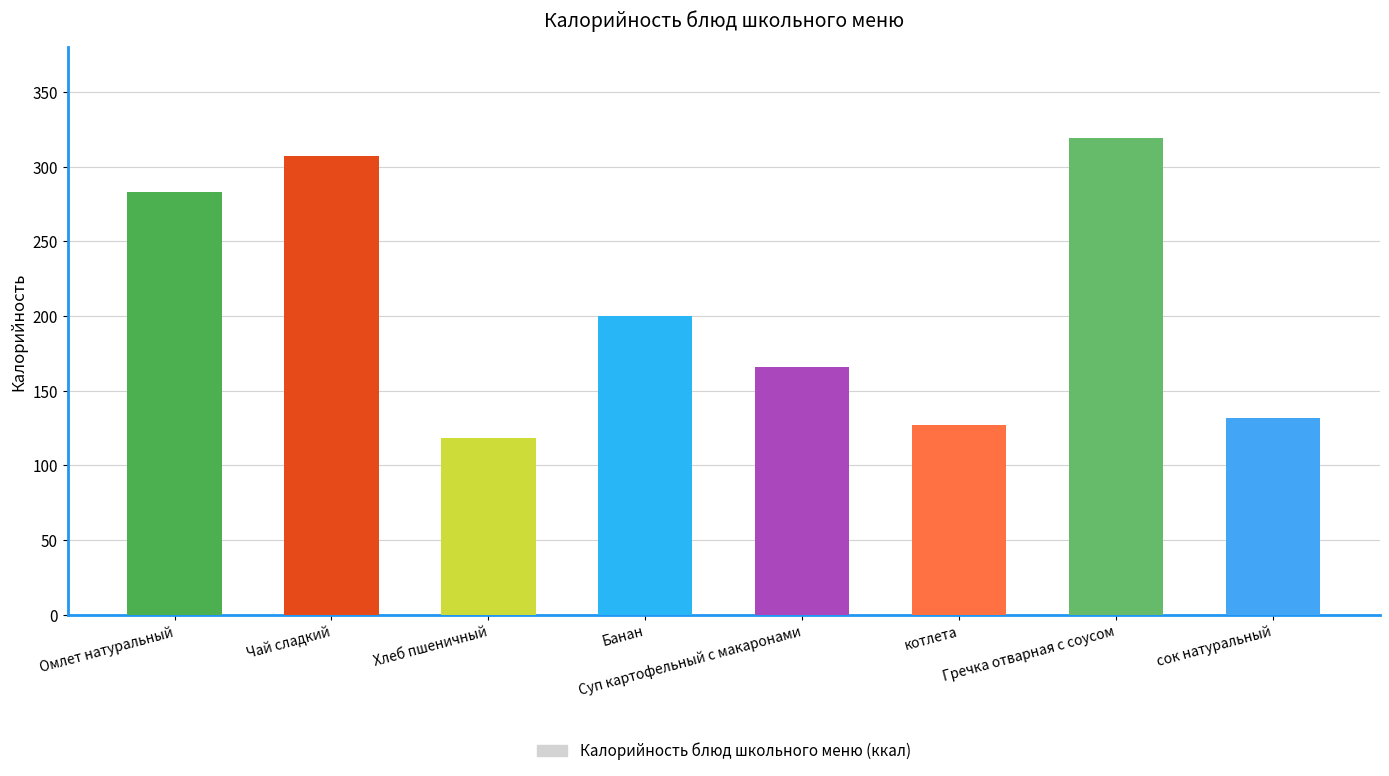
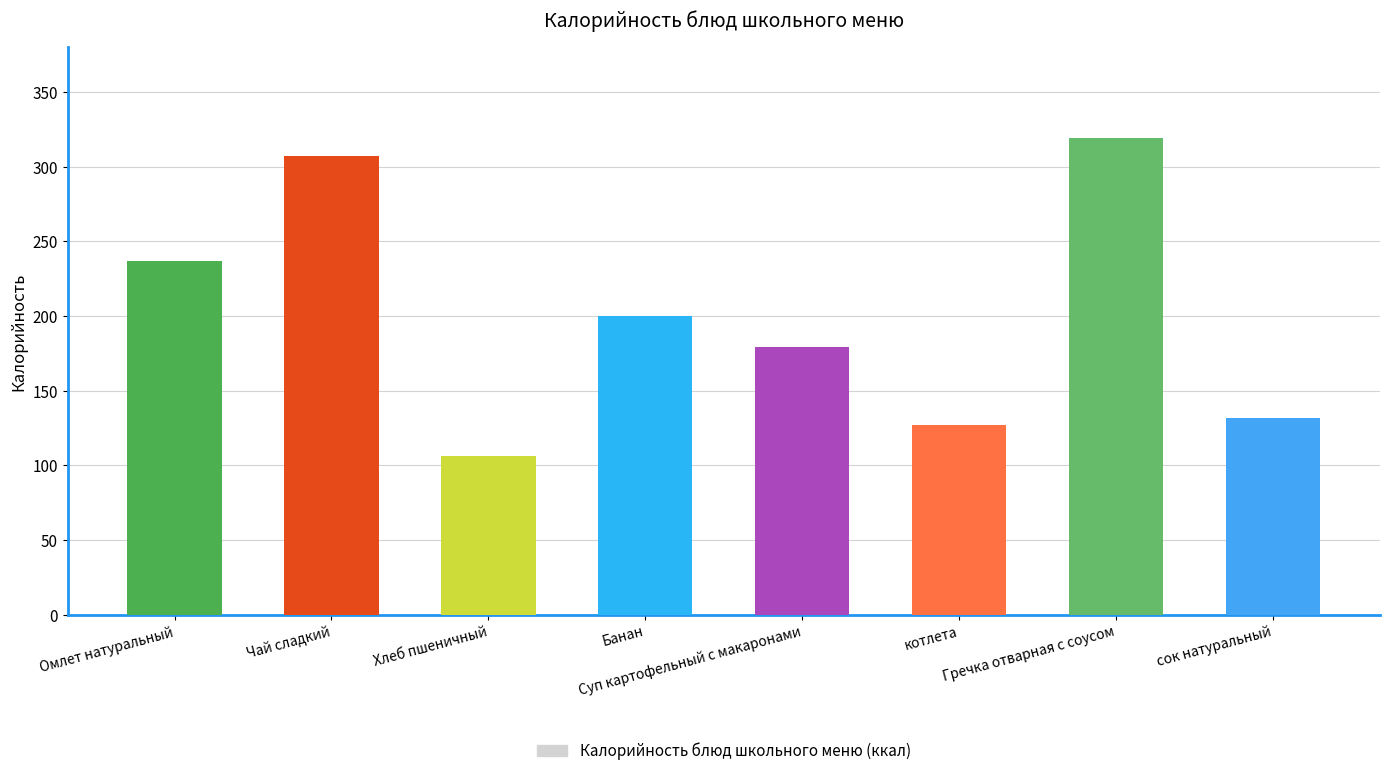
Омлет натуральный: 283 -> 237
Хлеб пшеничный: 118 -> 106
Суп картофельный с макаронами: 166 -> 179
